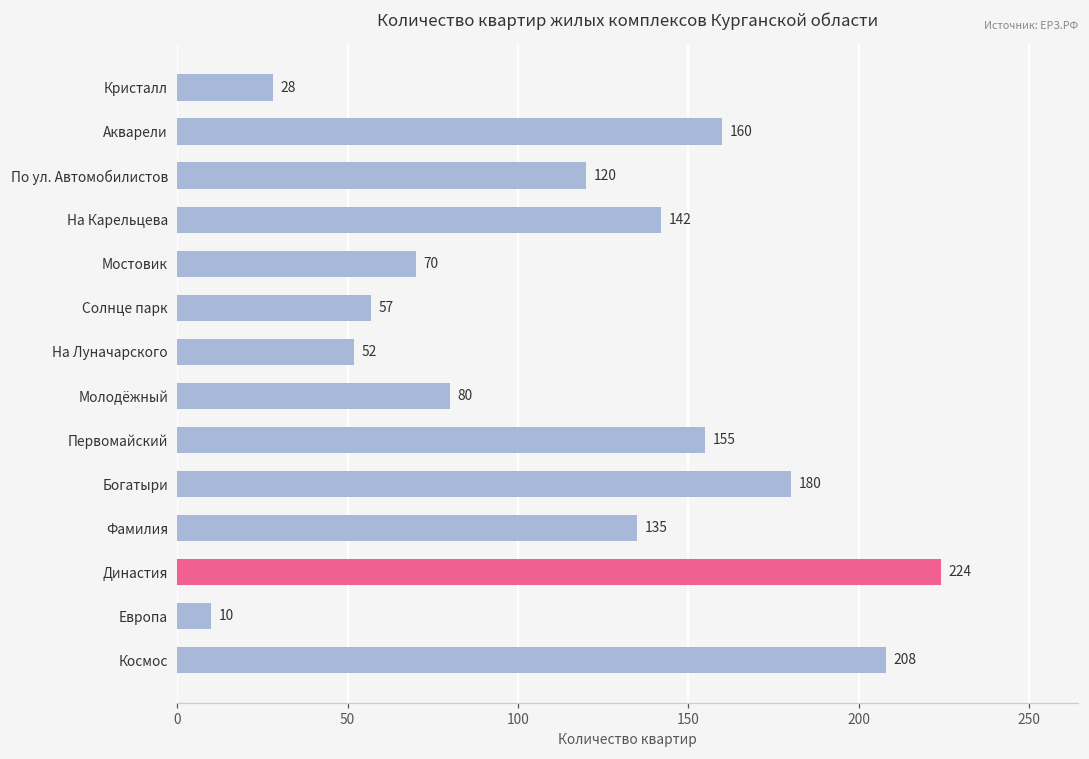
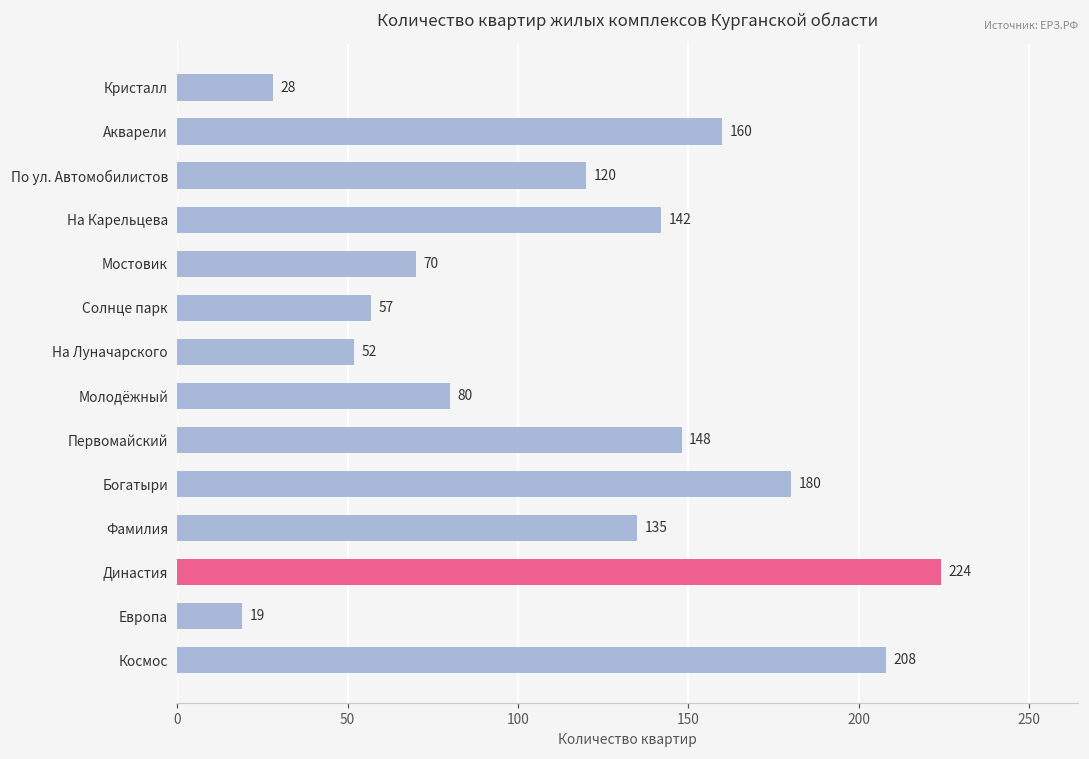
Первомайский: 155 -> 148
Европа: 10 -> 19
